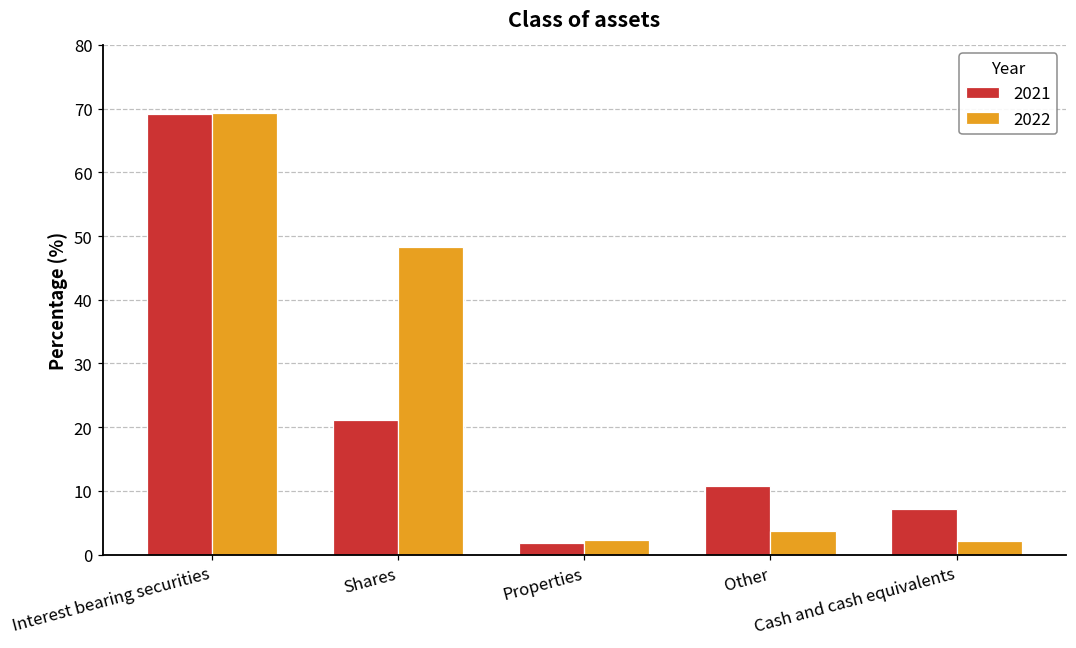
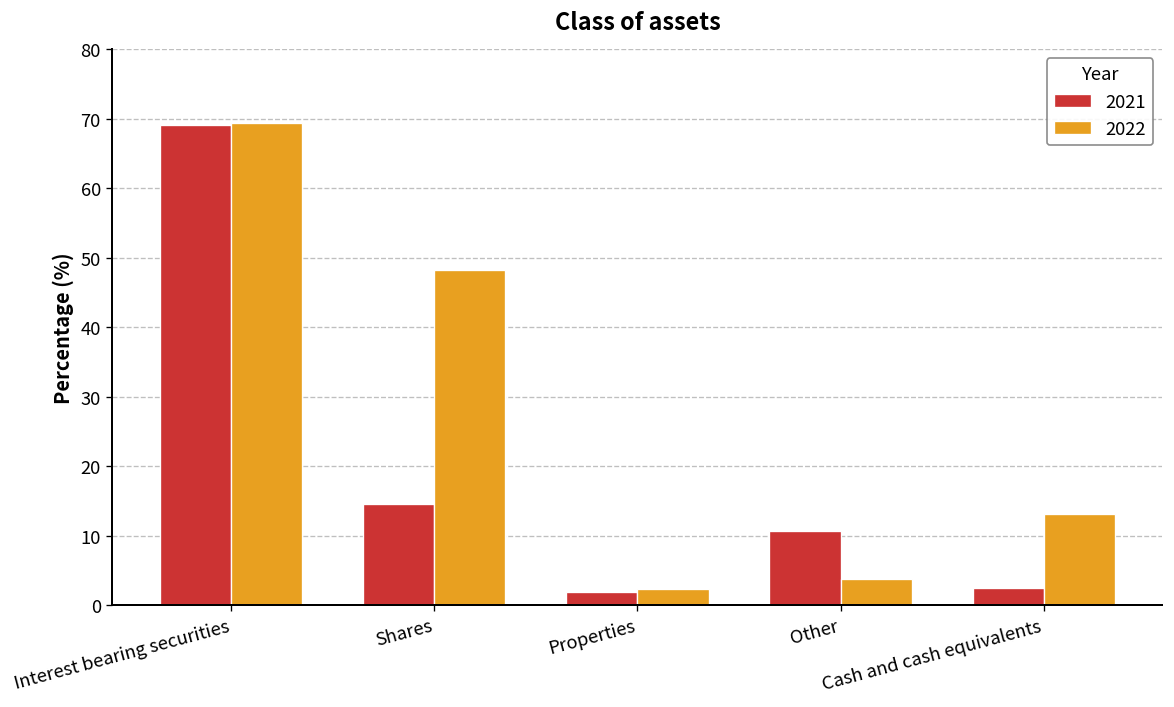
2021, Shares: 21 -> 15
2021, Cash and cash equivalents: 7 -> 3
2022, Cash and cash equivalents: 2 -> 13
